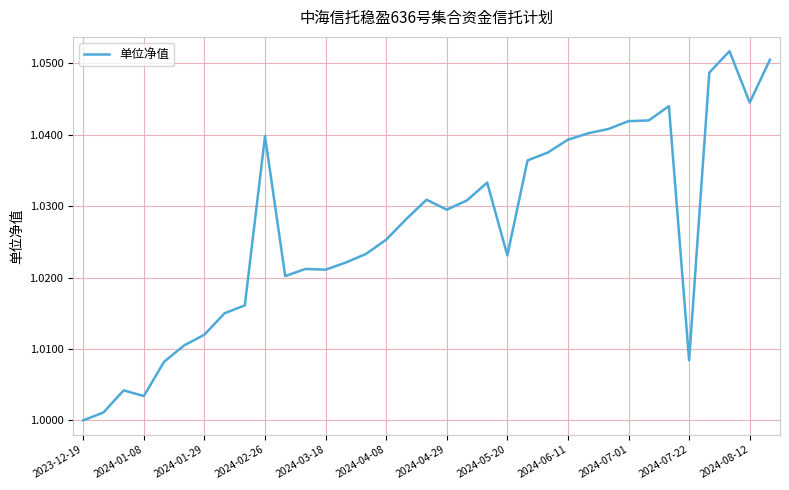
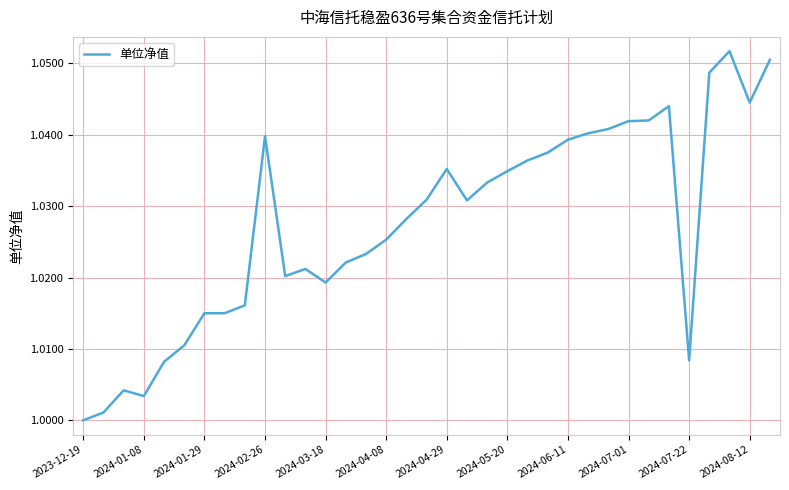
2024-01-29: 1.012 -> 1.015
2024-03-18: 1.021 -> 1.019
2024-04-29: 1.030 -> 1.035
2024-05-20: 1.023 -> 1.035
